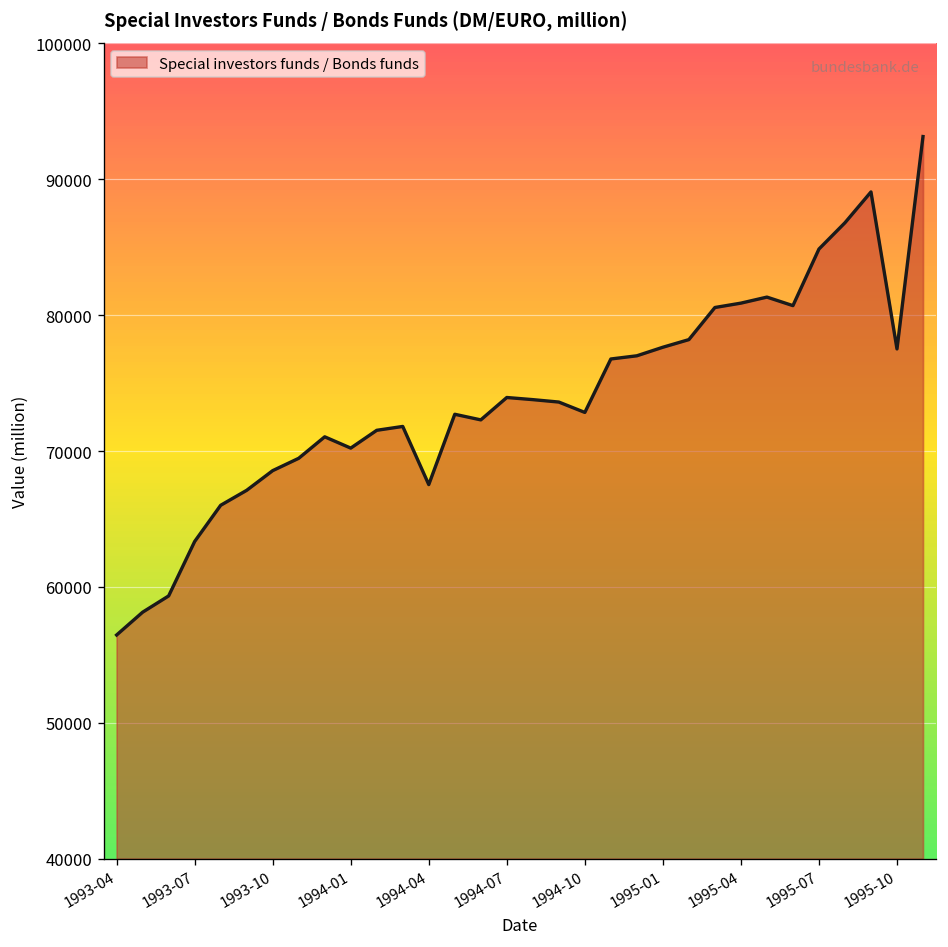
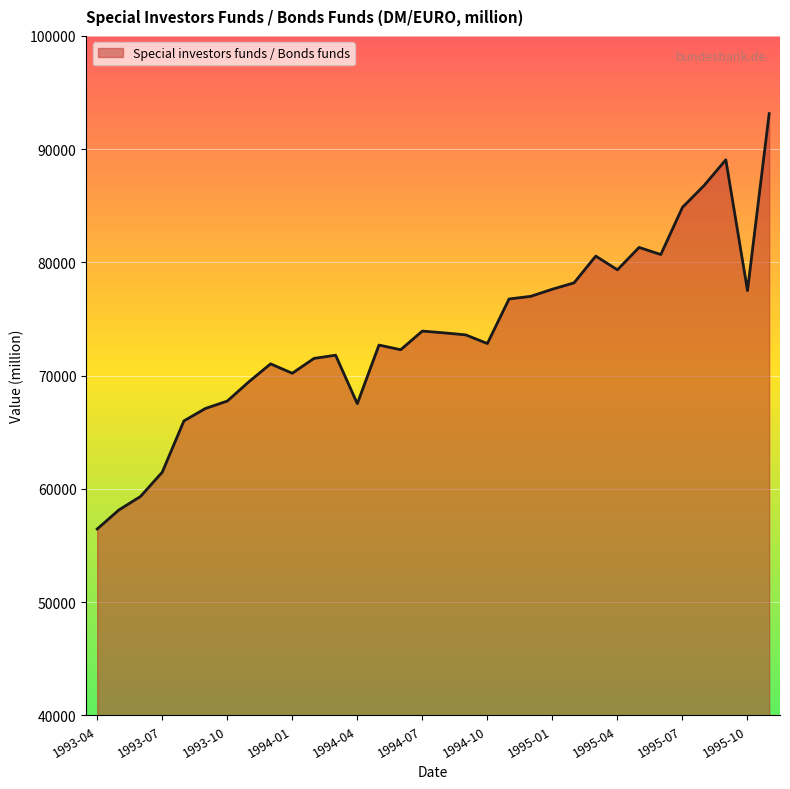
1993-07: 63300 -> 61500
1993-10: 68600 -> 67800
1995-04: 80900 -> 79400
